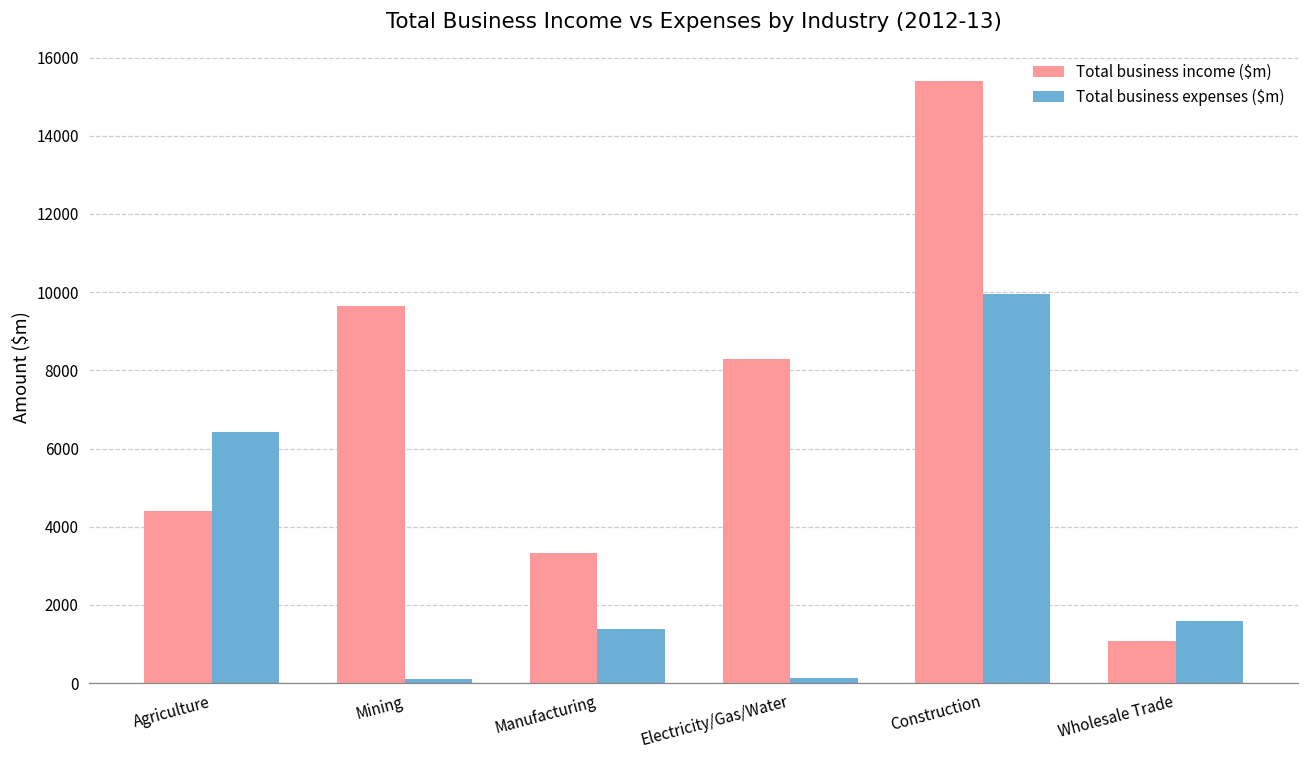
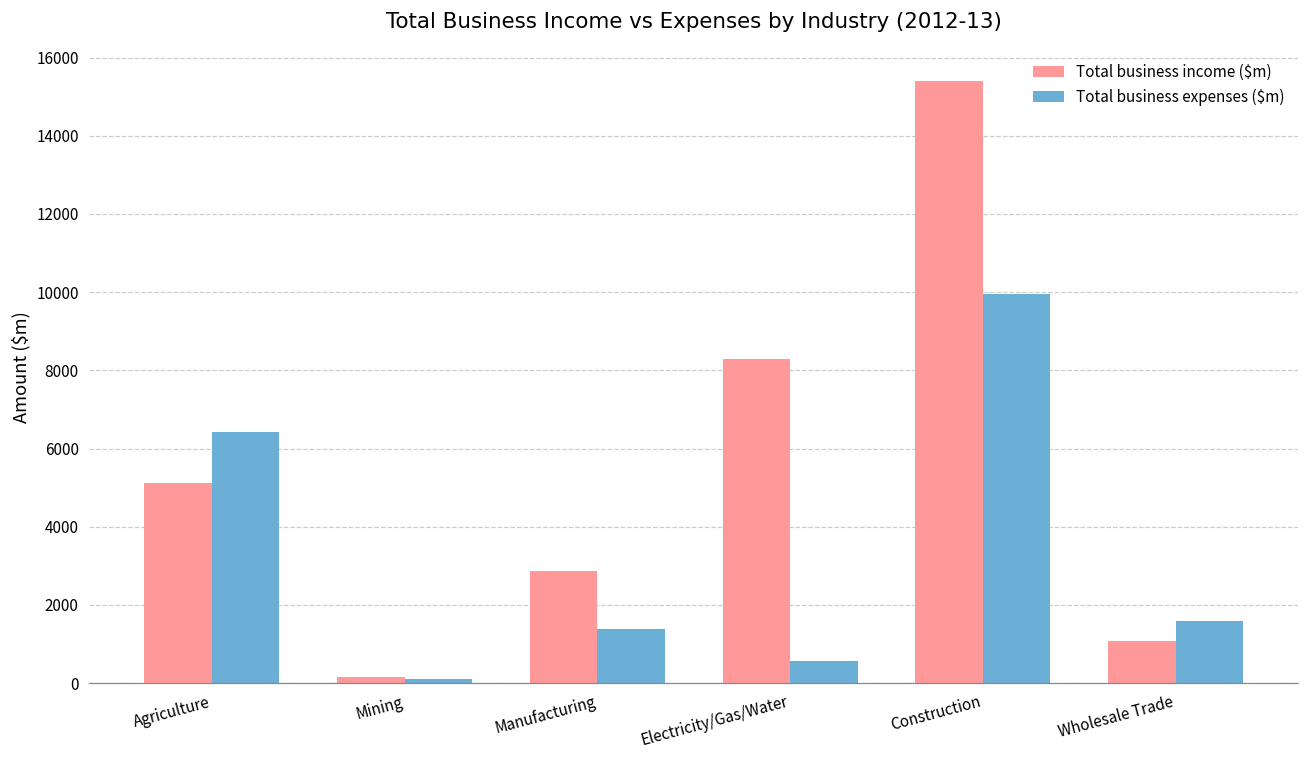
Total business income ($m), Agriculture: 4400 -> 5100
Total business income ($m), Mining: 9600 -> 200
Total business income ($m), Manufacturing: 3300 -> 2900
Total business expenses ($m), Electricity/Gas/Water: 100 -> 600
